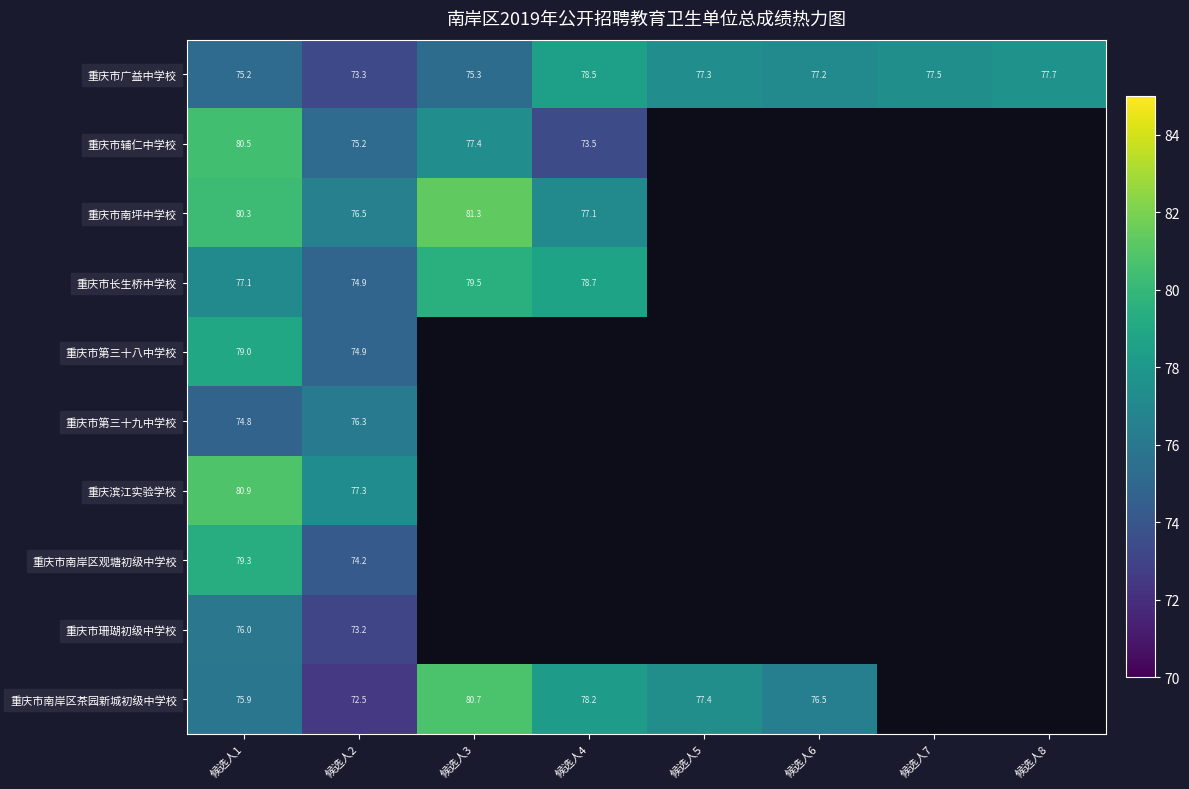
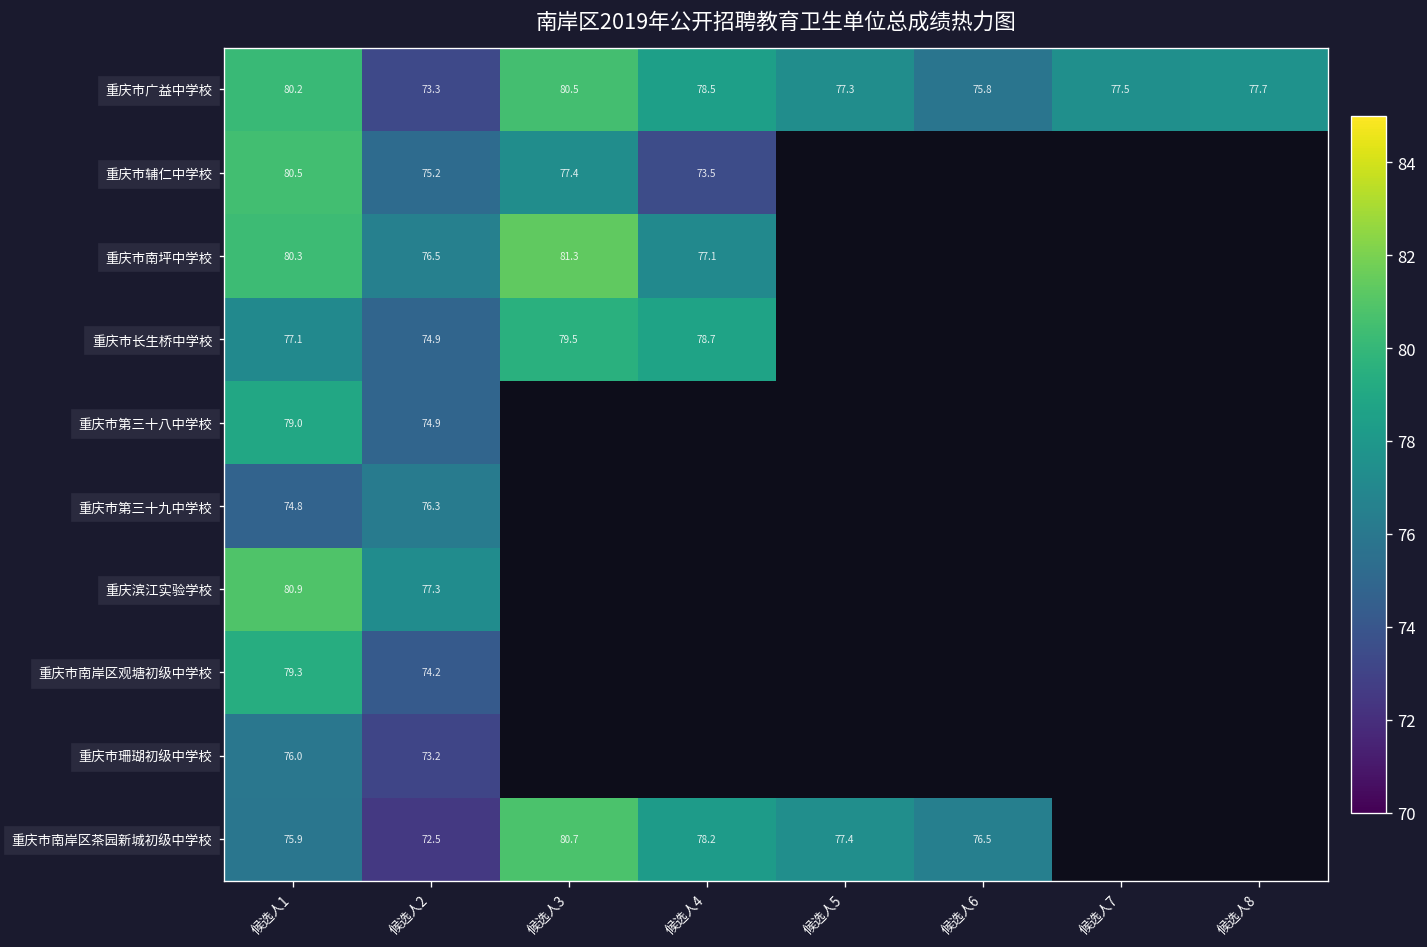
重庆市广益中学校, 候选人1: 75.2 -> 80.2
重庆市广益中学校, 候选人3: 75.3 -> 80.5
重庆市广益中学校, 候选人6: 77.2 -> 75.8
